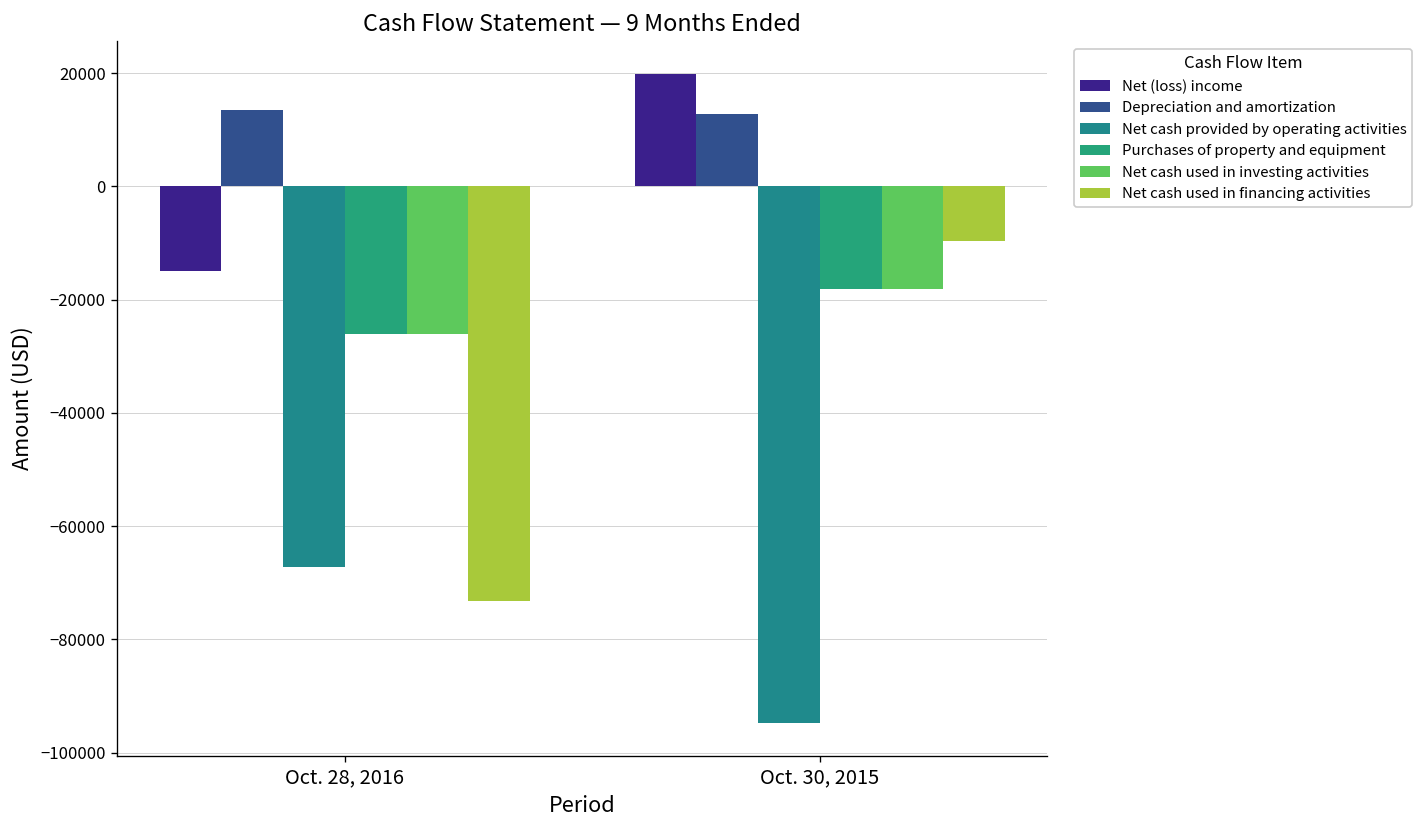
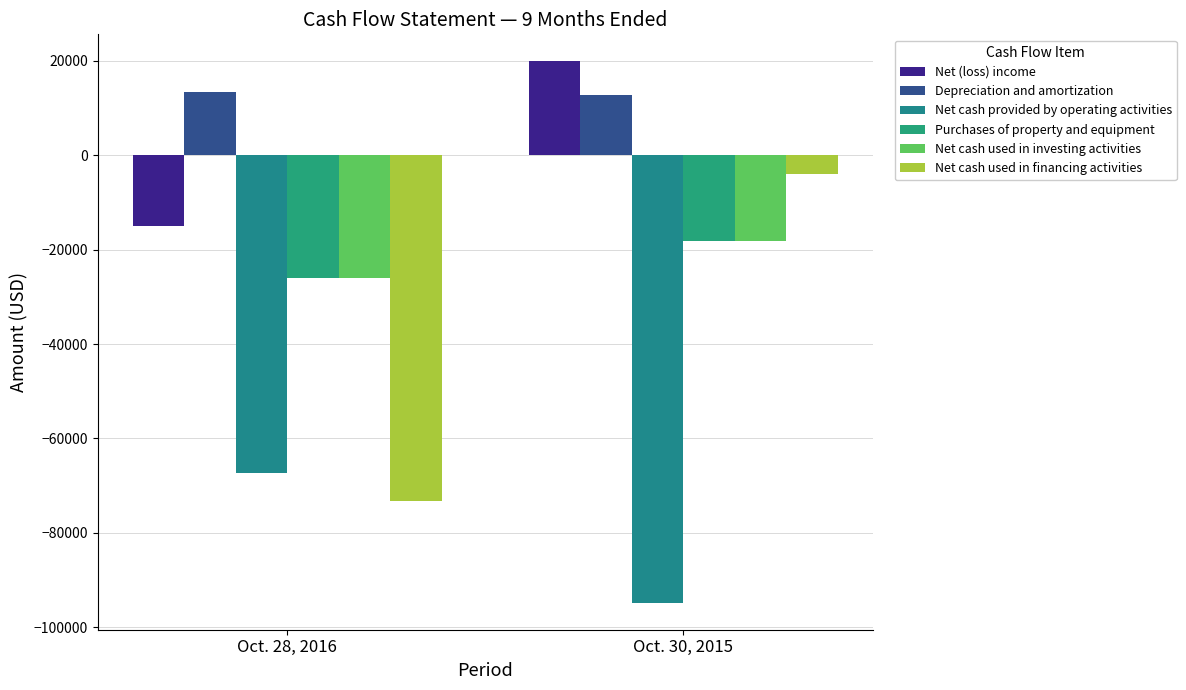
Net cash used in financing activities, Oct. 30, 2015: -10000 -> -4000
